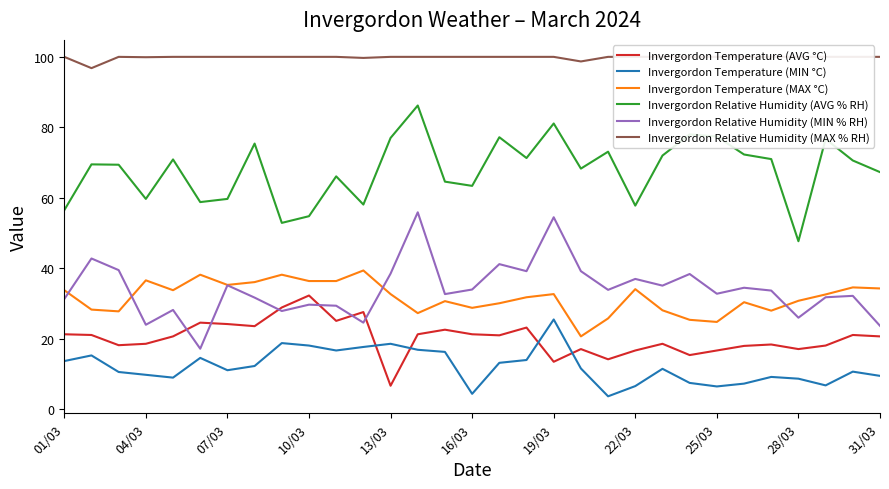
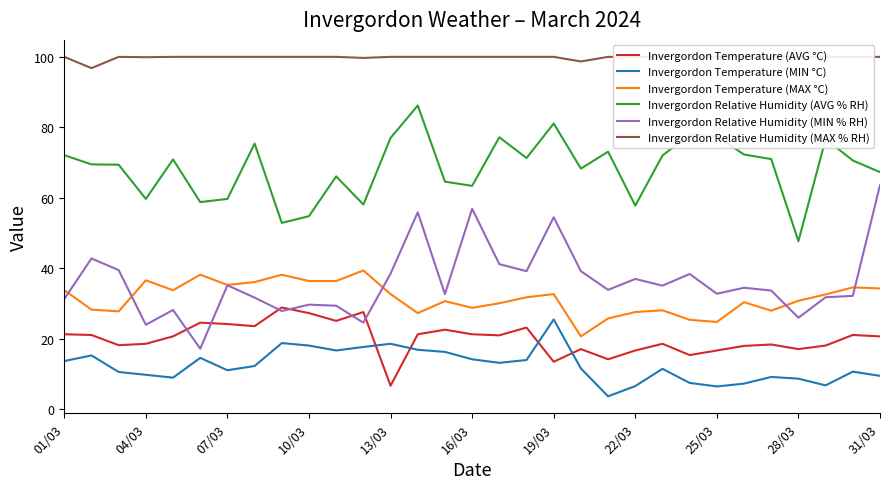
Invergordon Relative Humidity (AVG % RH), 01/03: 56 -> 72
Invergordon Temperature (AVG °C), 10/03: 32 -> 27
Invergordon Temperature (MIN °C), 16/03: 4 -> 14
Invergordon Relative Humidity (MIN % RH), 16/03: 34 -> 57
Invergordon Temperature (MAX °C), 22/03: 34 -> 28
Invergordon Relative Humidity (MIN % RH), 31/03: 24 -> 64
